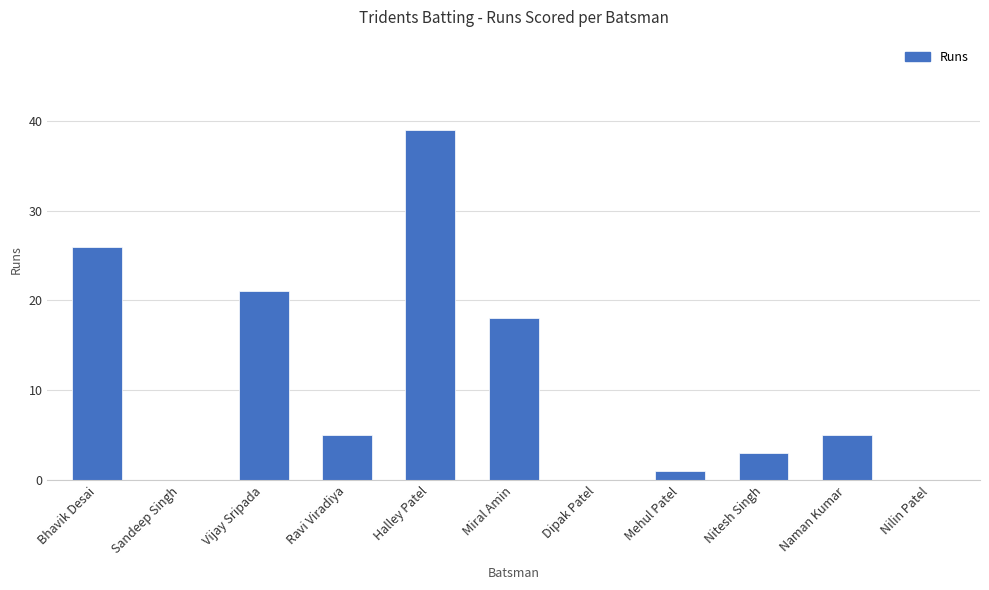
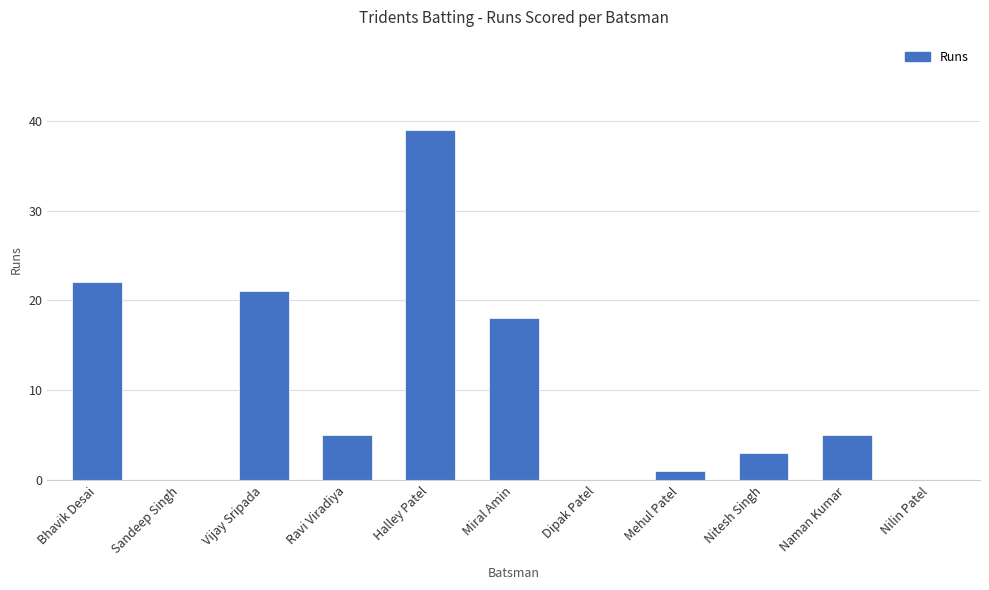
Bhavik Desai: 26 -> 22
